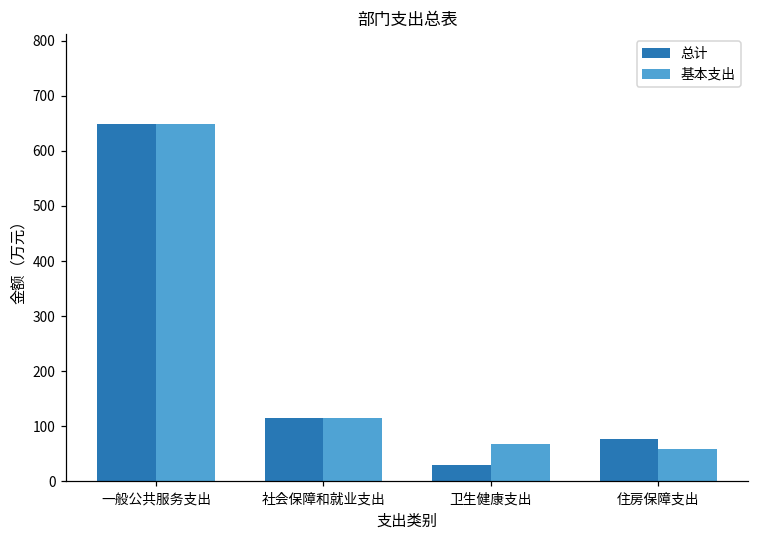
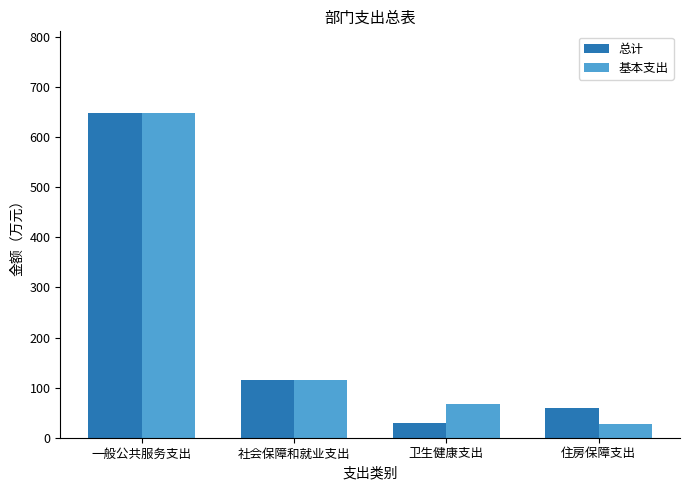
总计, 住房保障支出: 80 -> 60
基本支出, 住房保障支出: 60 -> 30
